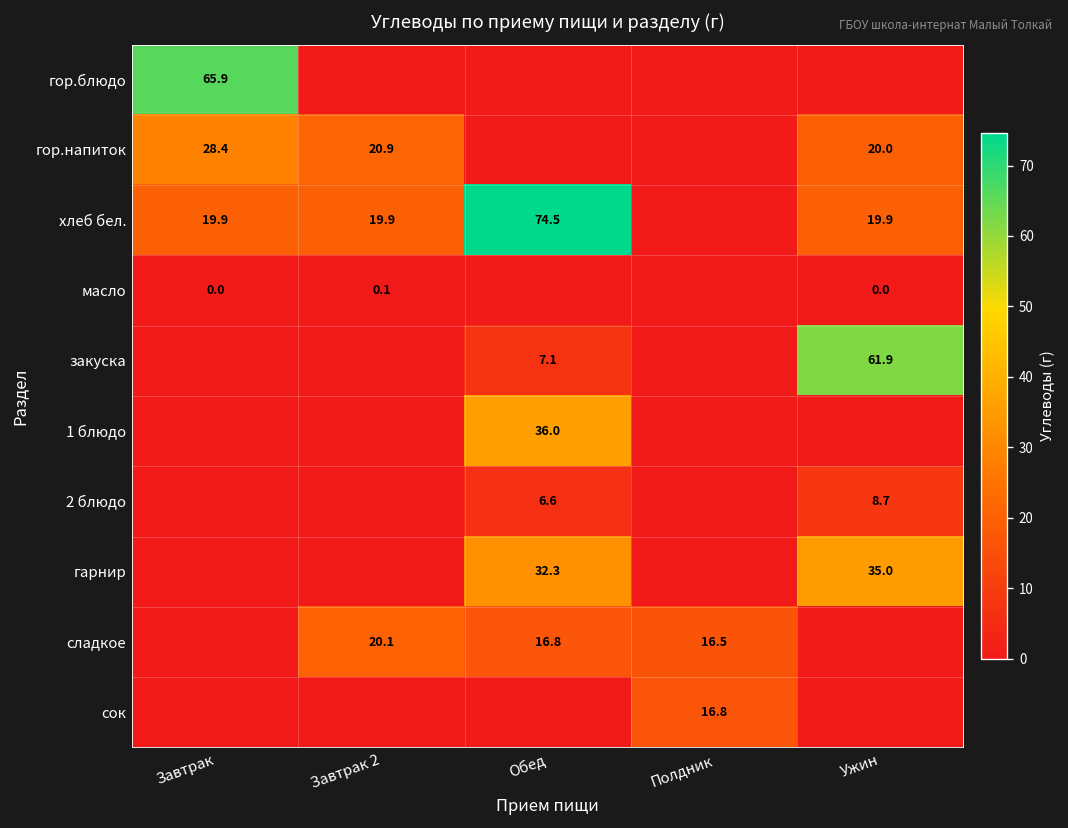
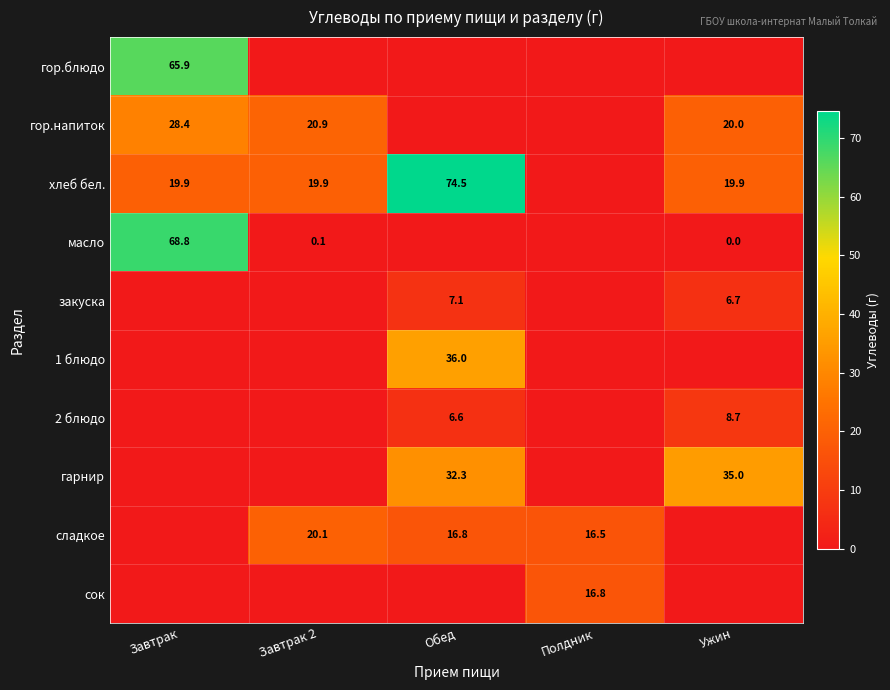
масло, Завтрак: 0.0 -> 68.8
закуска, Ужин: 61.9 -> 6.7
